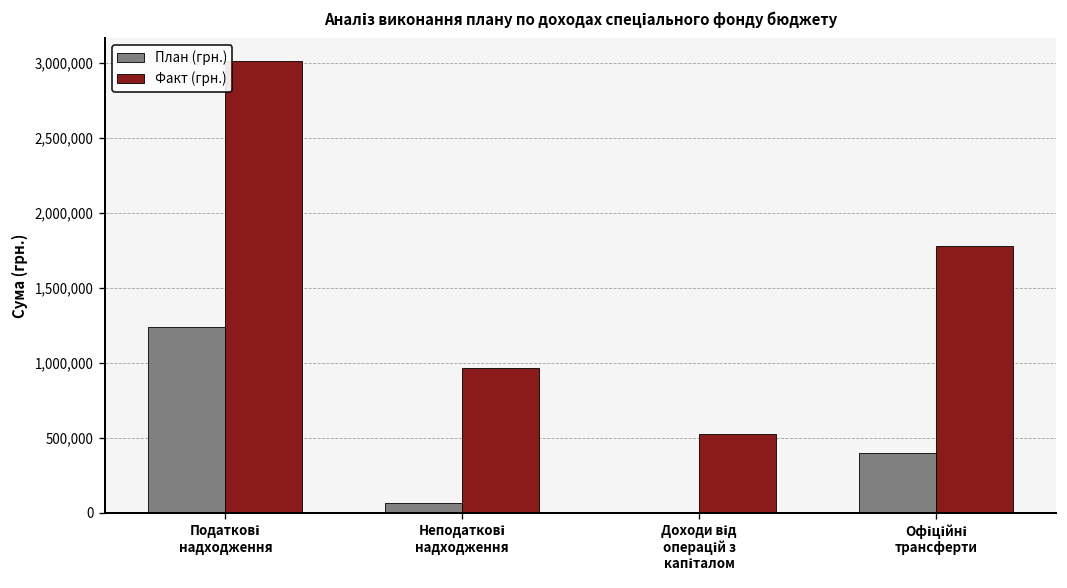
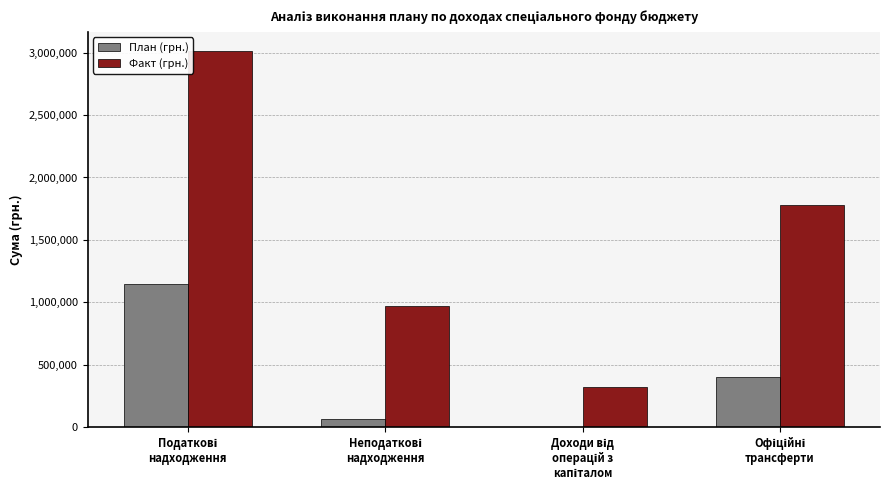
План (грн.), Податкові надходження: 1,240,000 -> 1,150,000
Факт (грн.), Доходи від операцій з капіталом: 520,000 -> 330,000
